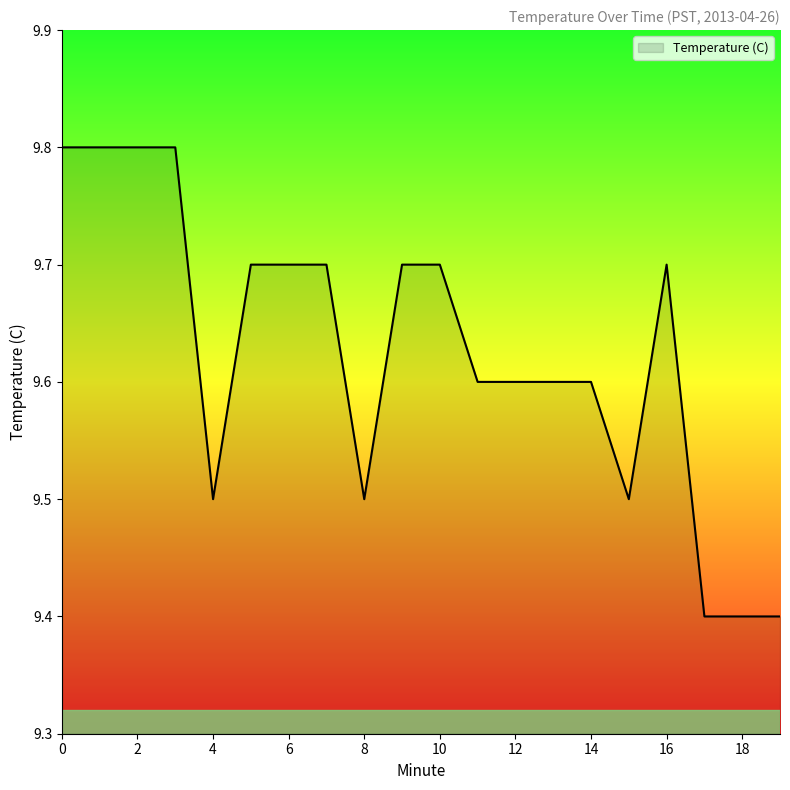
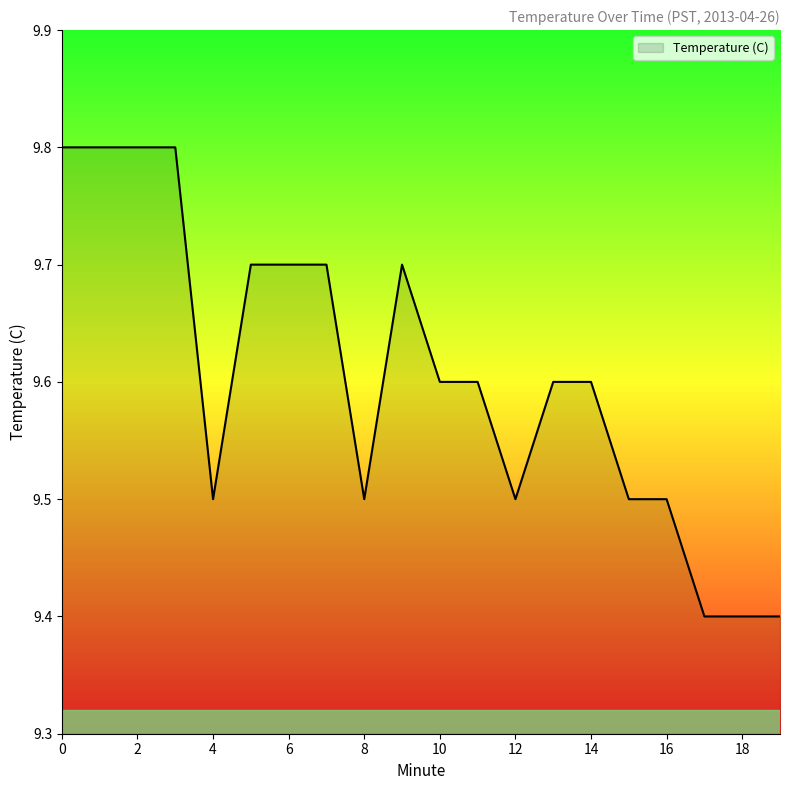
10: 9.7 -> 9.6
12: 9.6 -> 9.5
16: 9.7 -> 9.5
